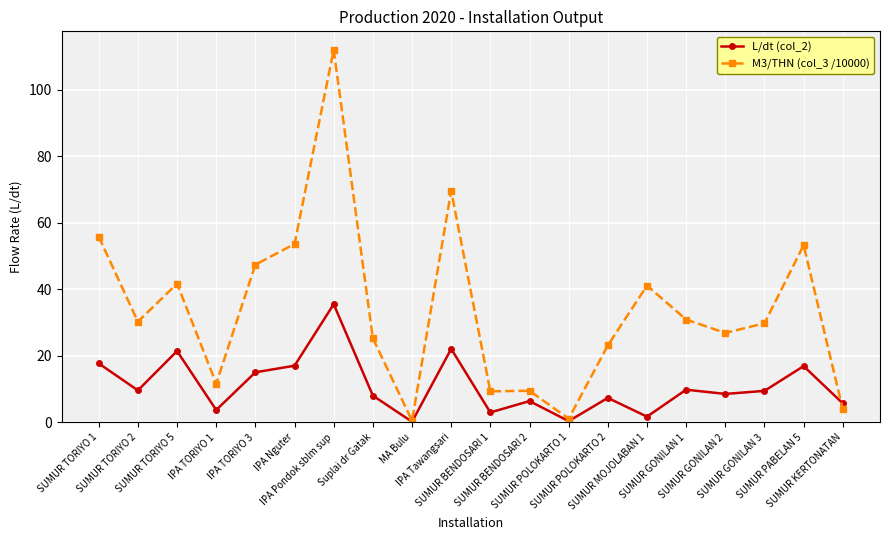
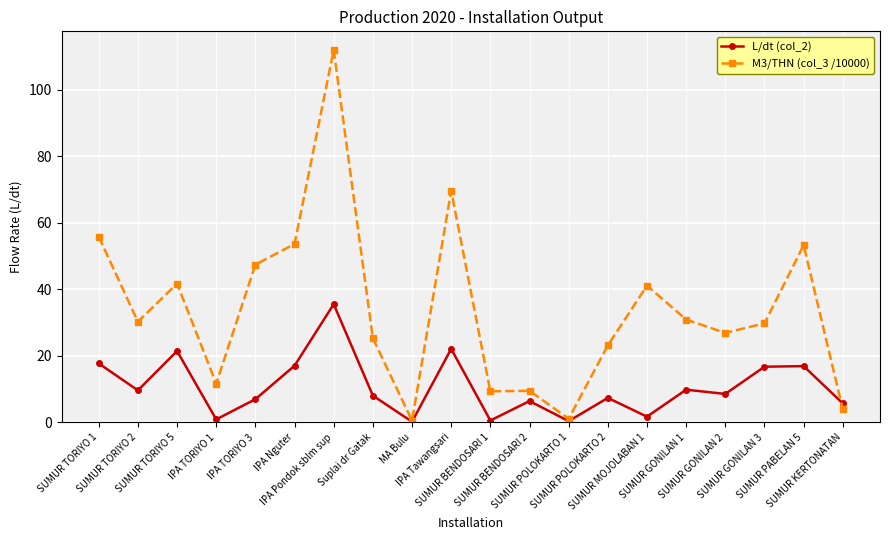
L/dt (col_2), IPA TORIYO 1: 4 -> 1
L/dt (col_2), IPA TORIYO 3: 15 -> 7
L/dt (col_2), SUMUR BENDOSARI 1: 3 -> 1
L/dt (col_2), SUMUR GONILAN 3: 9 -> 17
